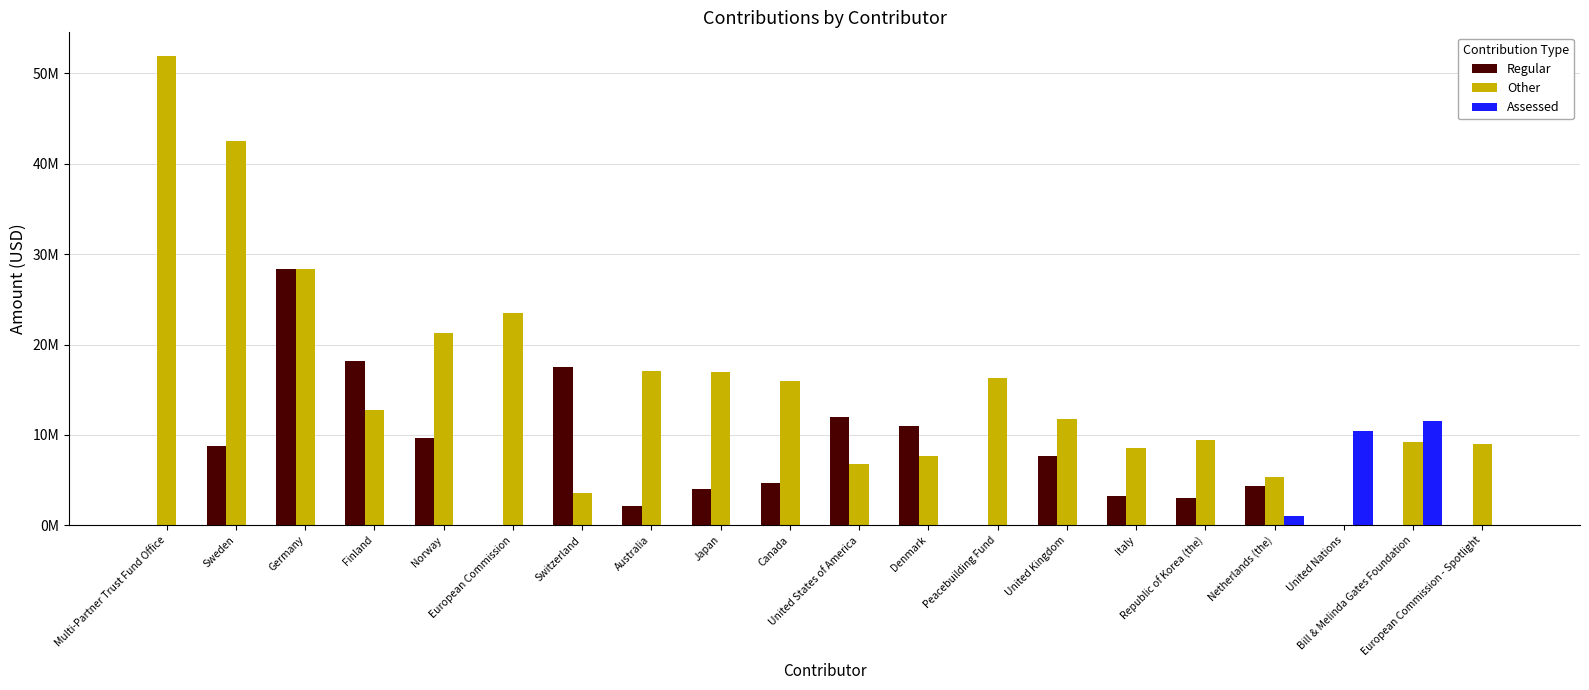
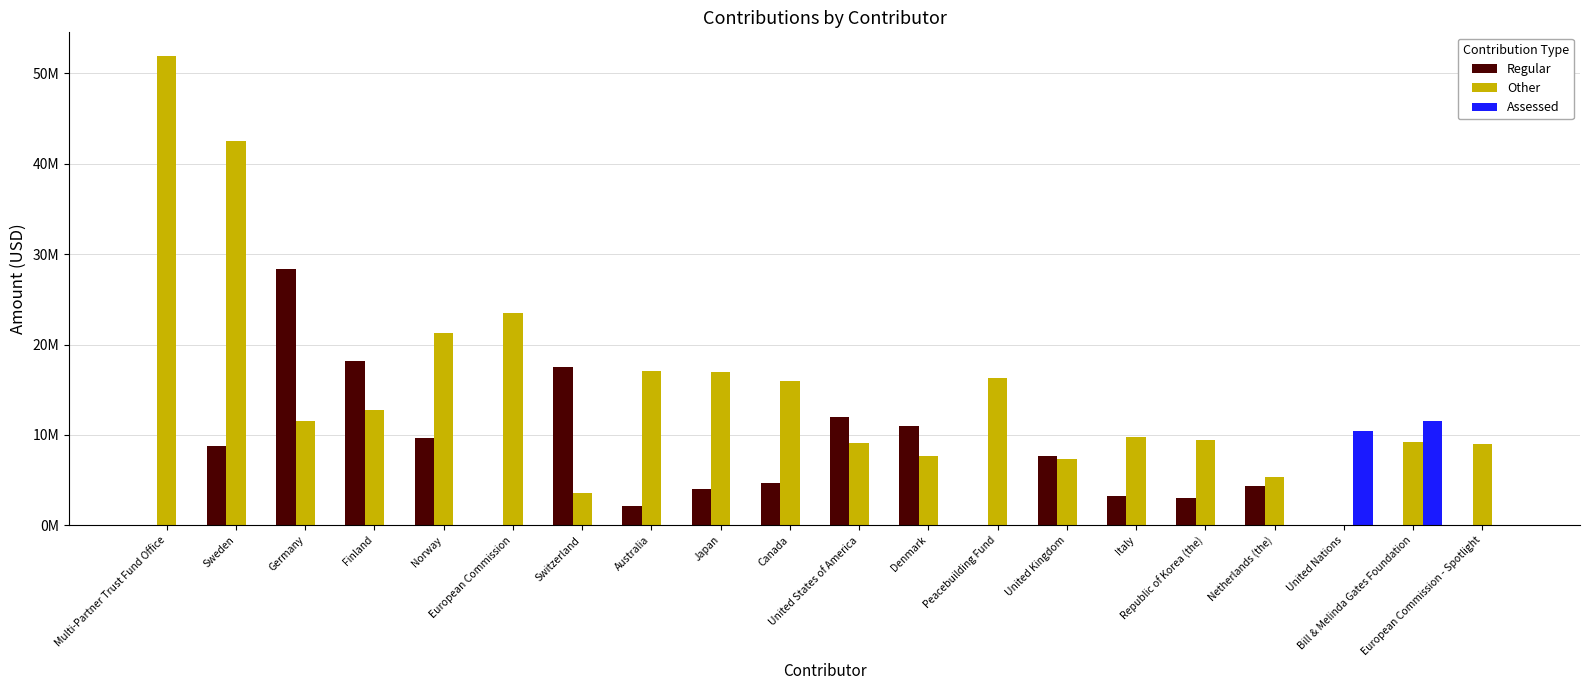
Other, Germany: 28000000 -> 11000000
Other, United States of America: 7000000 -> 9000000
Other, United Kingdom: 12000000 -> 7000000
Other, Italy: 9000000 -> 10000000
Assessed, Netherlands (the): 1000000 -> 0
